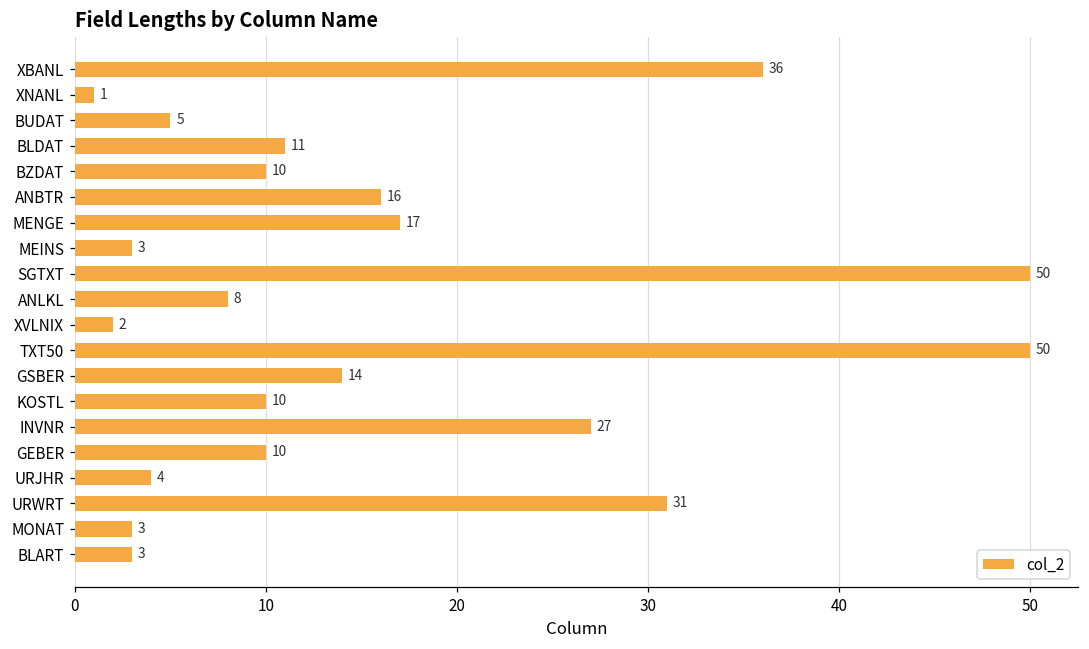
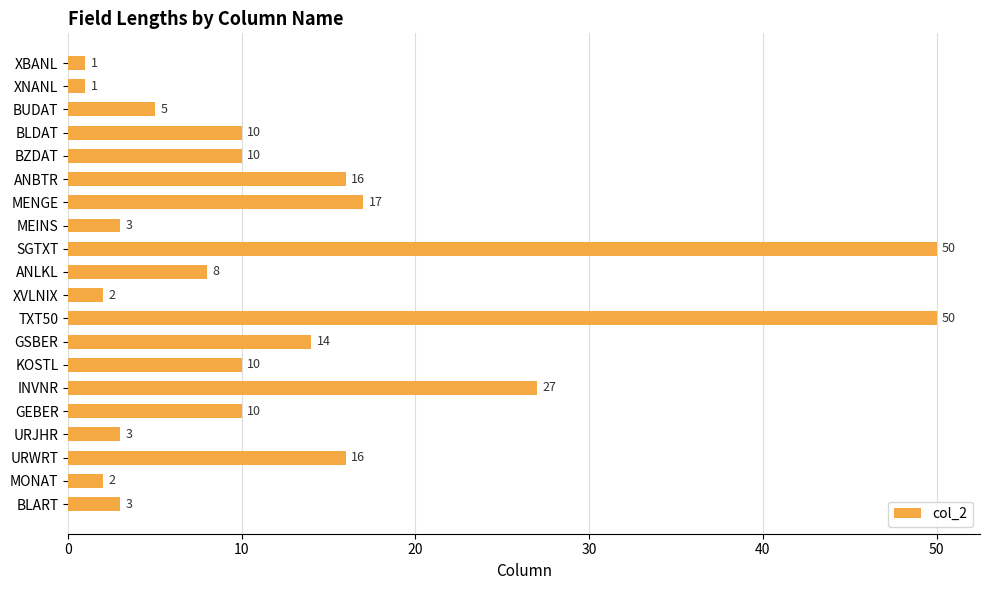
XBANL: 36 -> 1
BLDAT: 11 -> 10
URJHR: 4 -> 3
URWRT: 31 -> 16
MONAT: 3 -> 2
